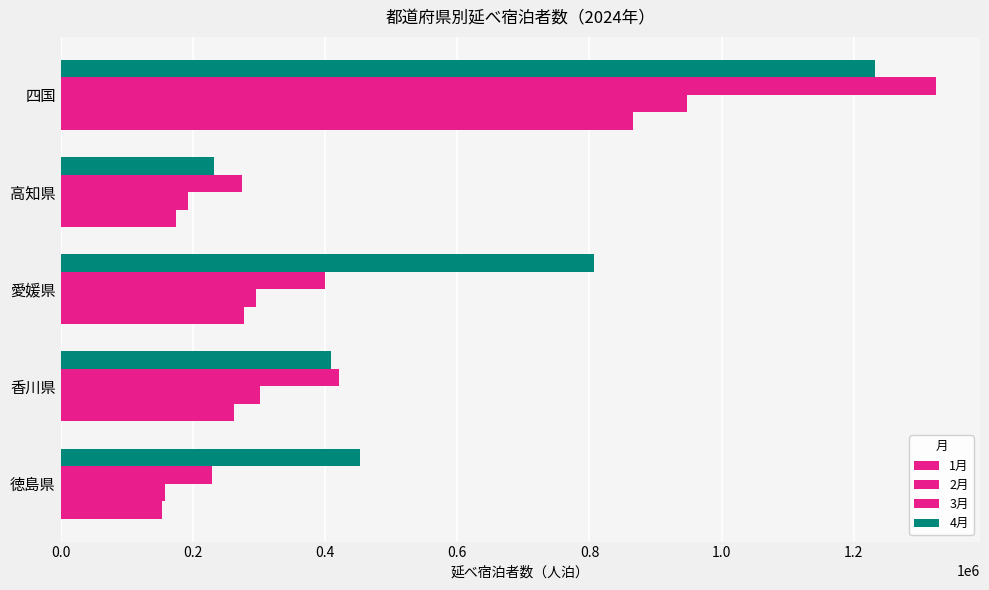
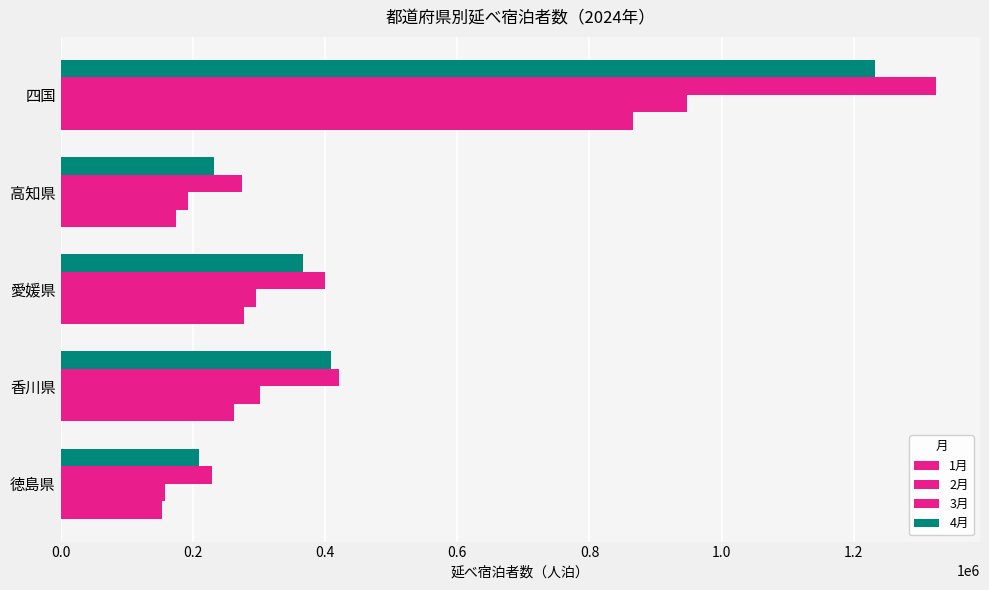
4月, 愛媛県: 810000 -> 370000
4月, 徳島県: 450000 -> 210000
